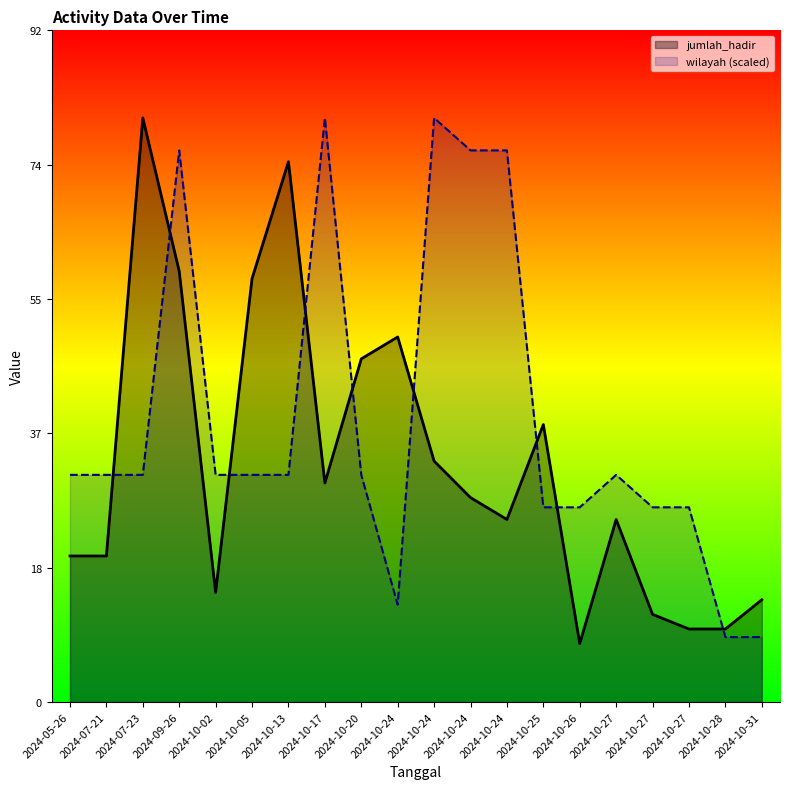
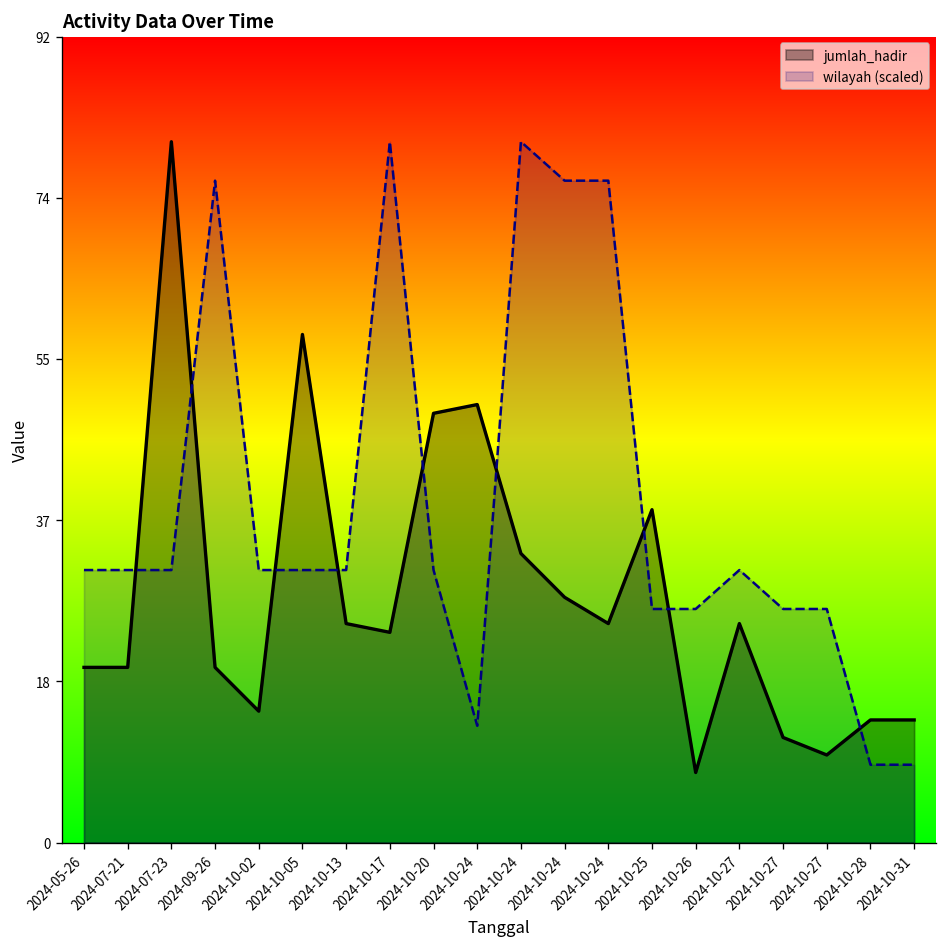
jumlah_hadir, 2024-09-26: 59 -> 20
jumlah_hadir, 2024-10-13: 74 -> 25
jumlah_hadir, 2024-10-17: 30 -> 24
jumlah_hadir, 2024-10-20: 47 -> 49
jumlah_hadir, 2024-10-28: 10 -> 14
